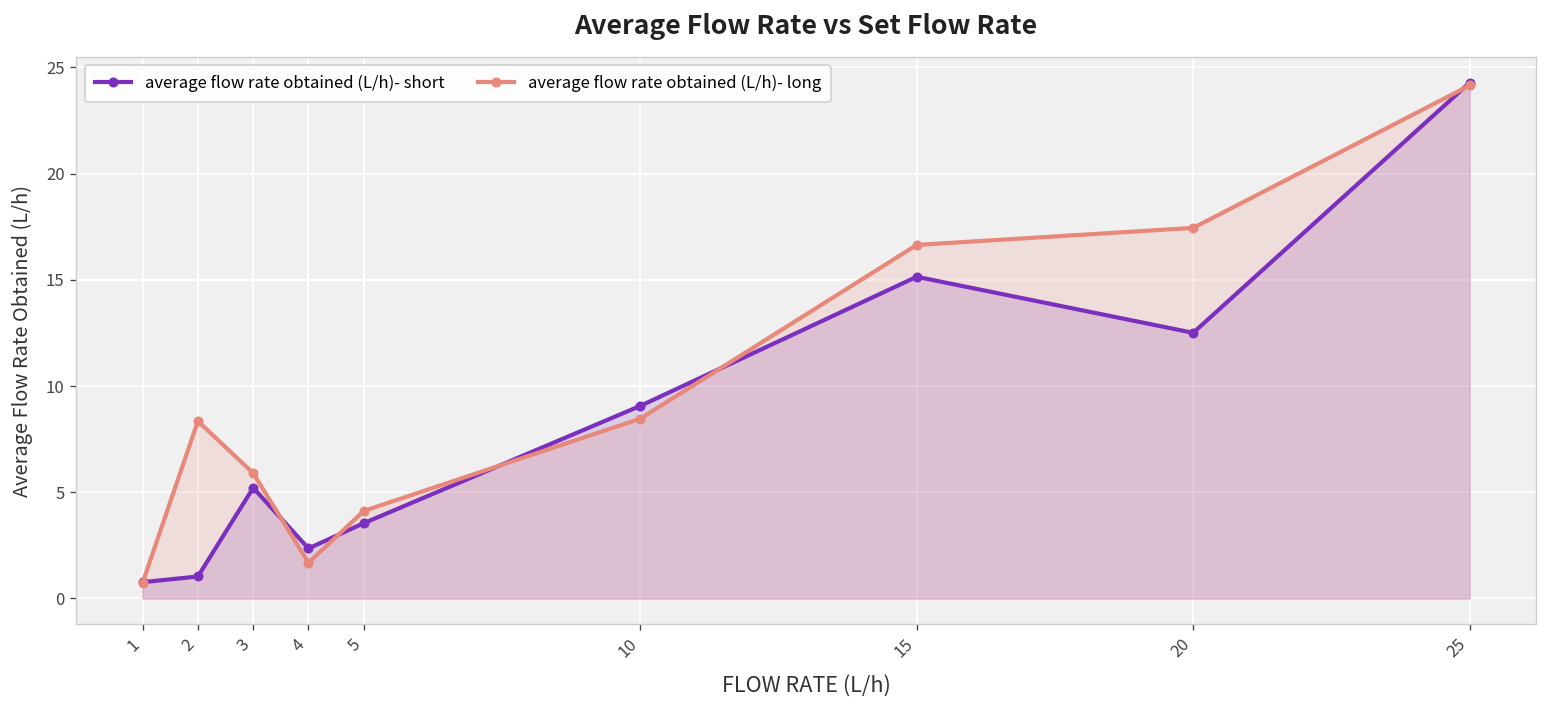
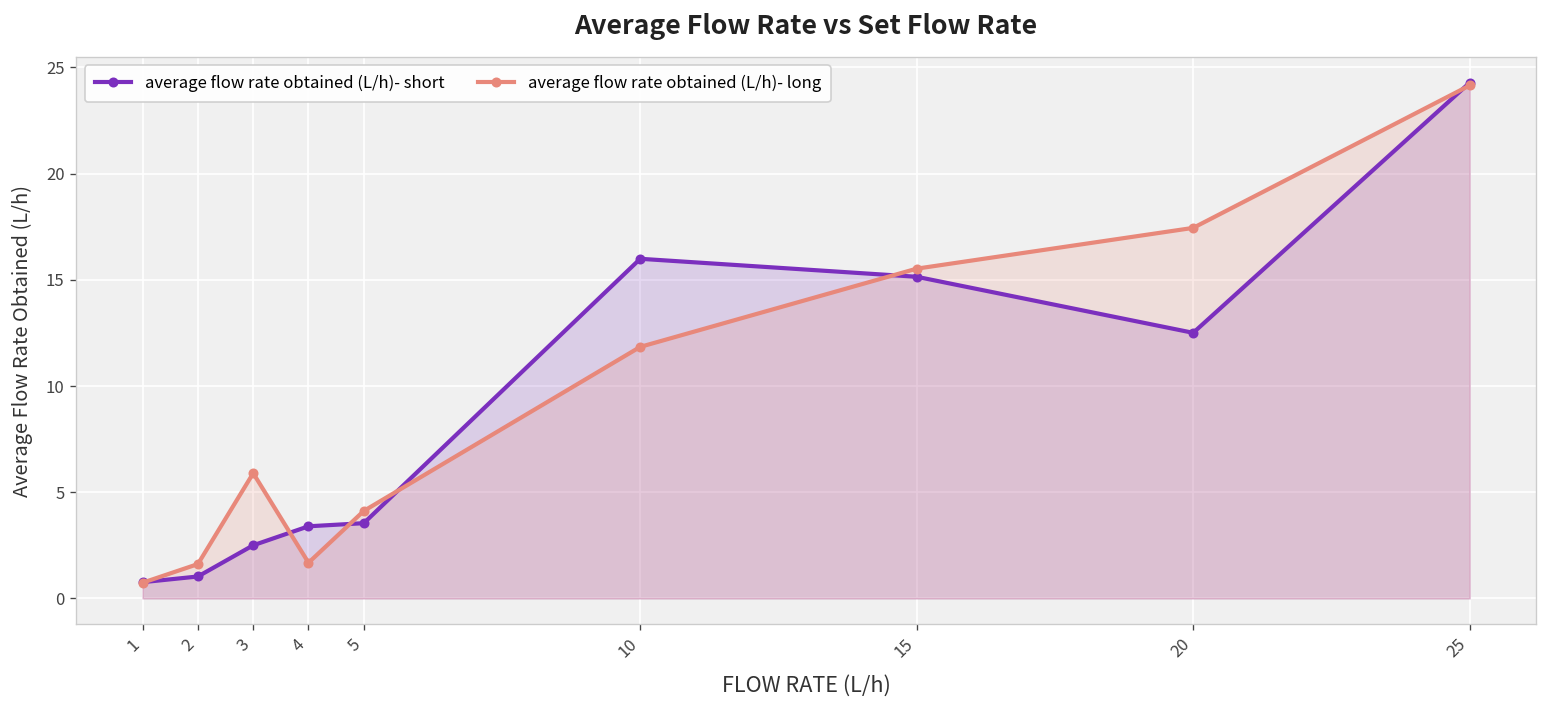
average flow rate obtained (L/h)- long, 2: 8.3 -> 1.6
average flow rate obtained (L/h)- short, 3: 5.2 -> 2.5
average flow rate obtained (L/h)- short, 4: 2.4 -> 3.4
average flow rate obtained (L/h)- short, 10: 9.1 -> 16.0
average flow rate obtained (L/h)- long, 10: 8.5 -> 11.8
average flow rate obtained (L/h)- long, 15: 16.6 -> 15.5
